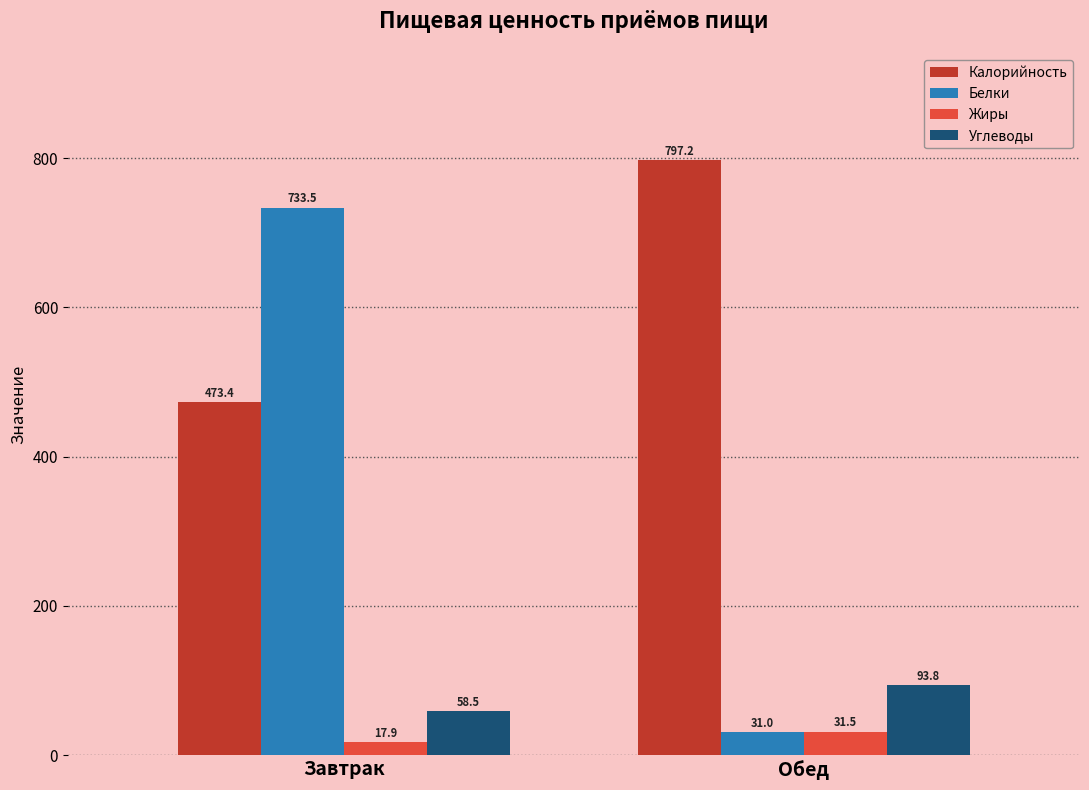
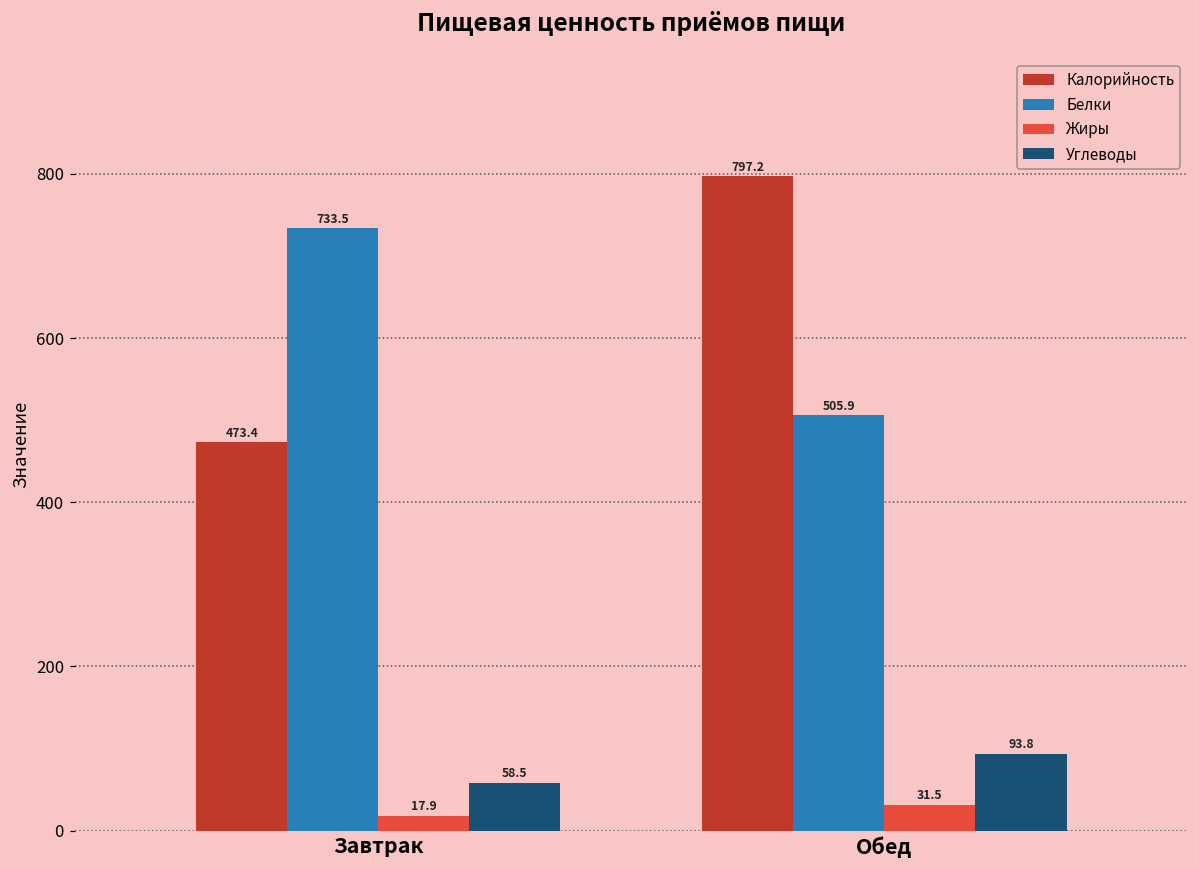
Белки, Обед: 31.0 -> 505.9
